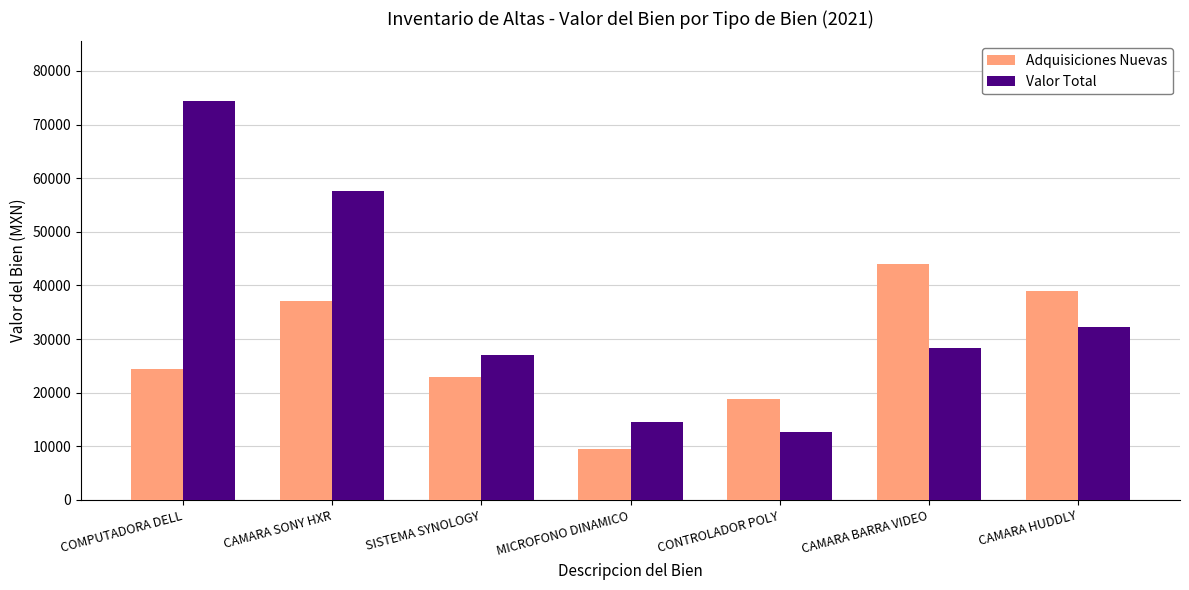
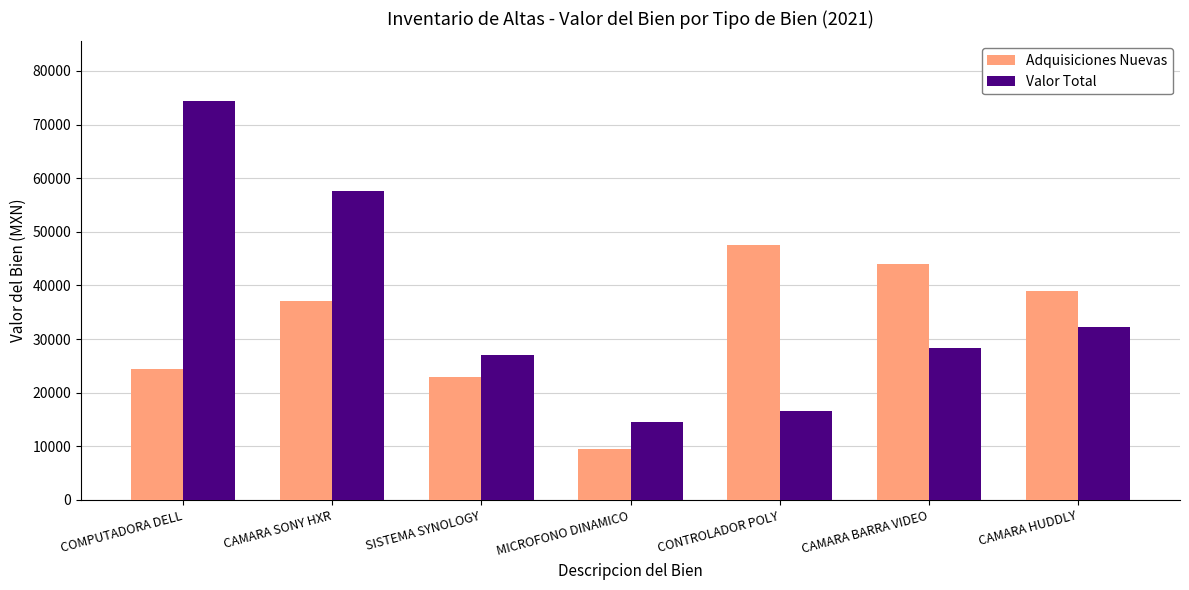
Adquisiciones Nuevas, CONTROLADOR POLY: 19000 -> 47000
Valor Total, CONTROLADOR POLY: 13000 -> 17000
